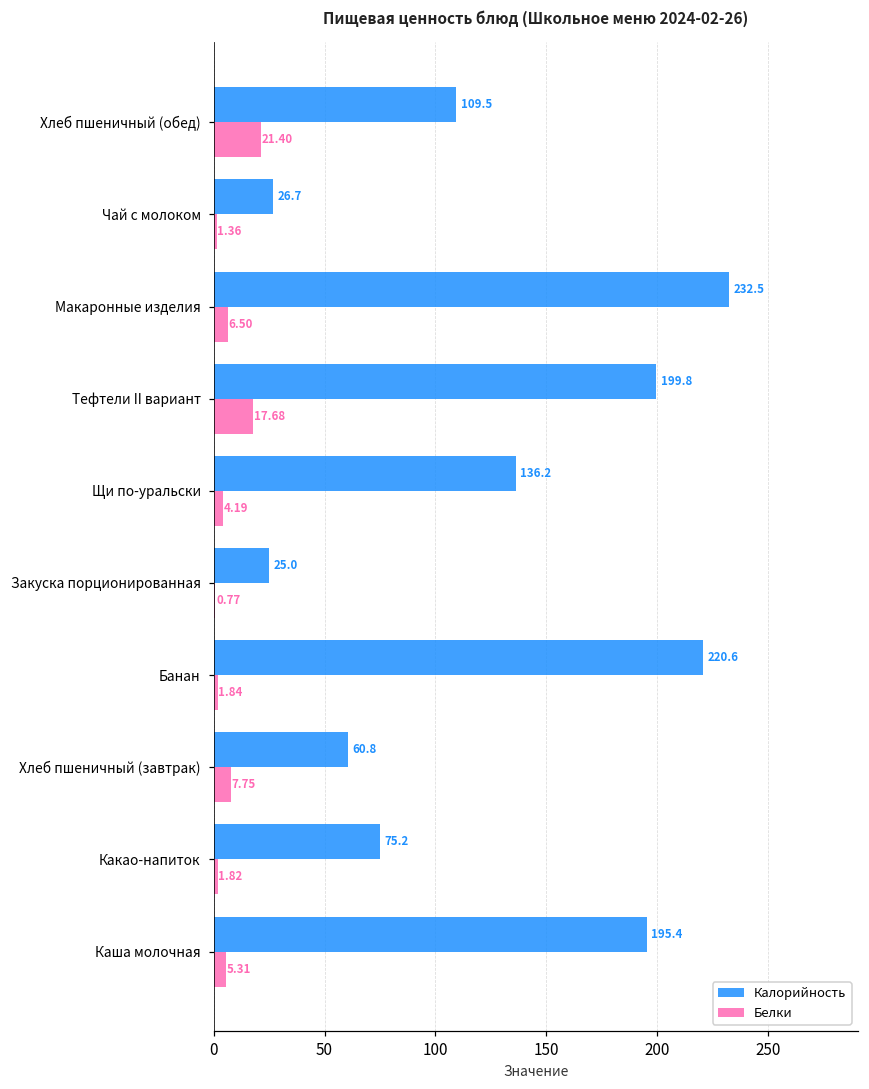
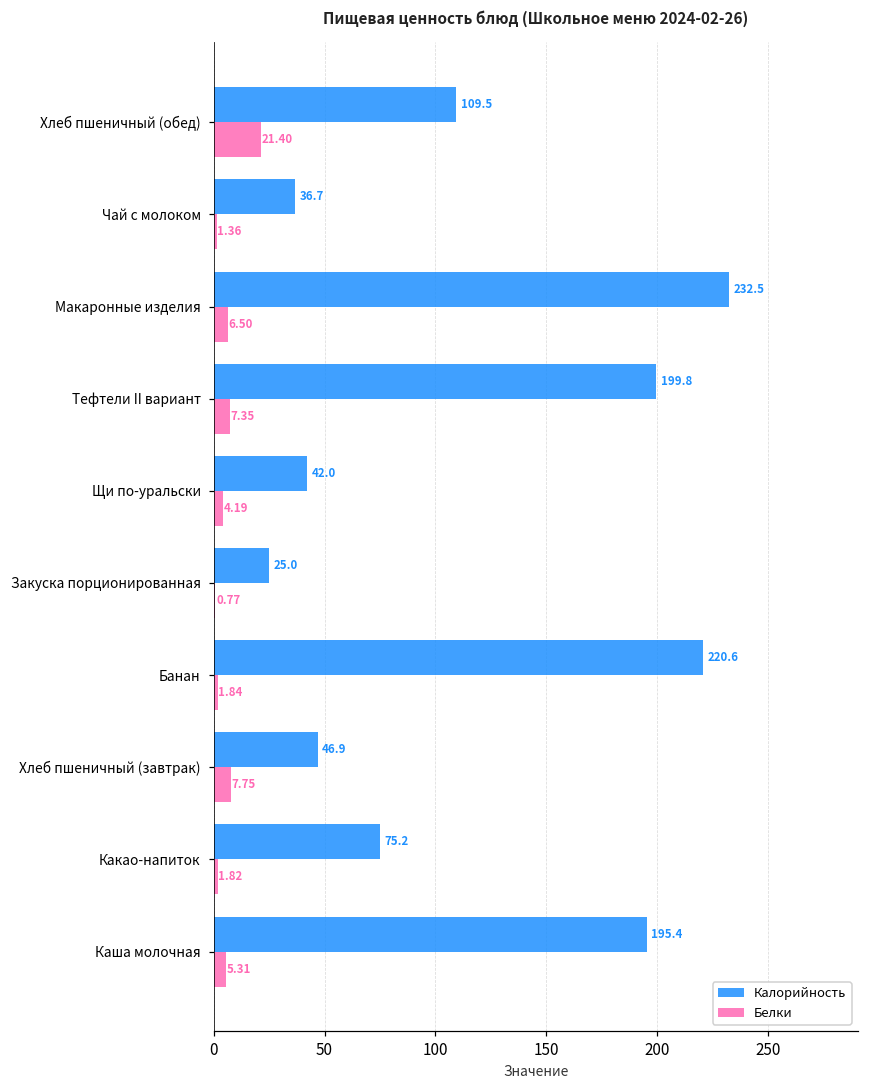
Калорийность, Чай с молоком: 26.7 -> 36.7
Белки, Тефтели II вариант: 17.68 -> 7.35
Калорийность, Щи по-уральски: 136.2 -> 42.0
Калорийность, Хлеб пшеничный (завтрак): 60.8 -> 46.9
